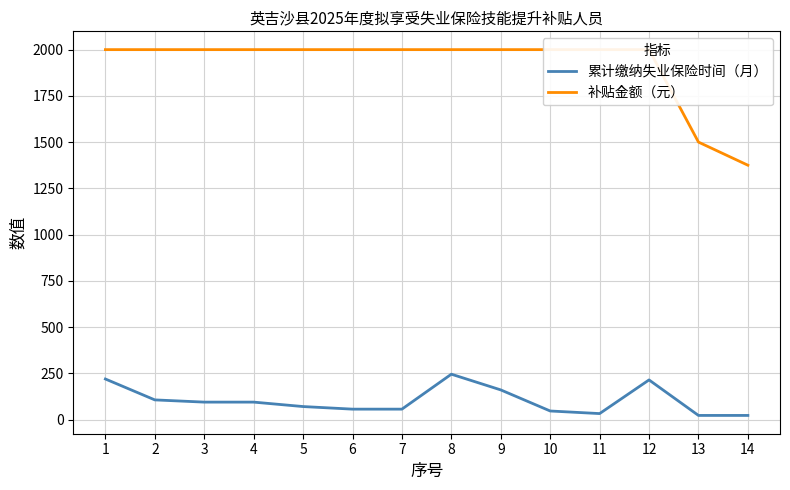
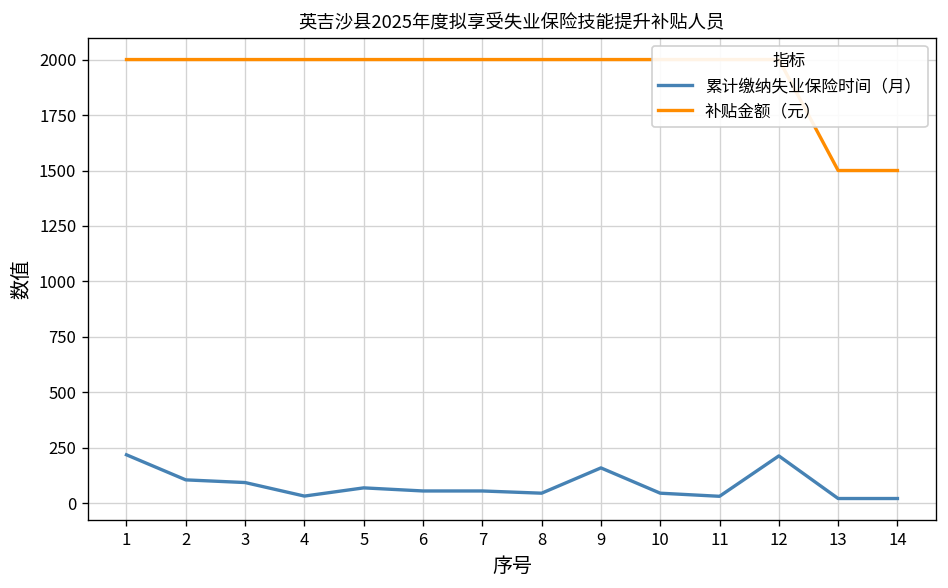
累计缴纳失业保险时间（月）, 4: 90 -> 30
累计缴纳失业保险时间（月）, 8: 250 -> 50
补贴金额（元）, 14: 1380 -> 1500
